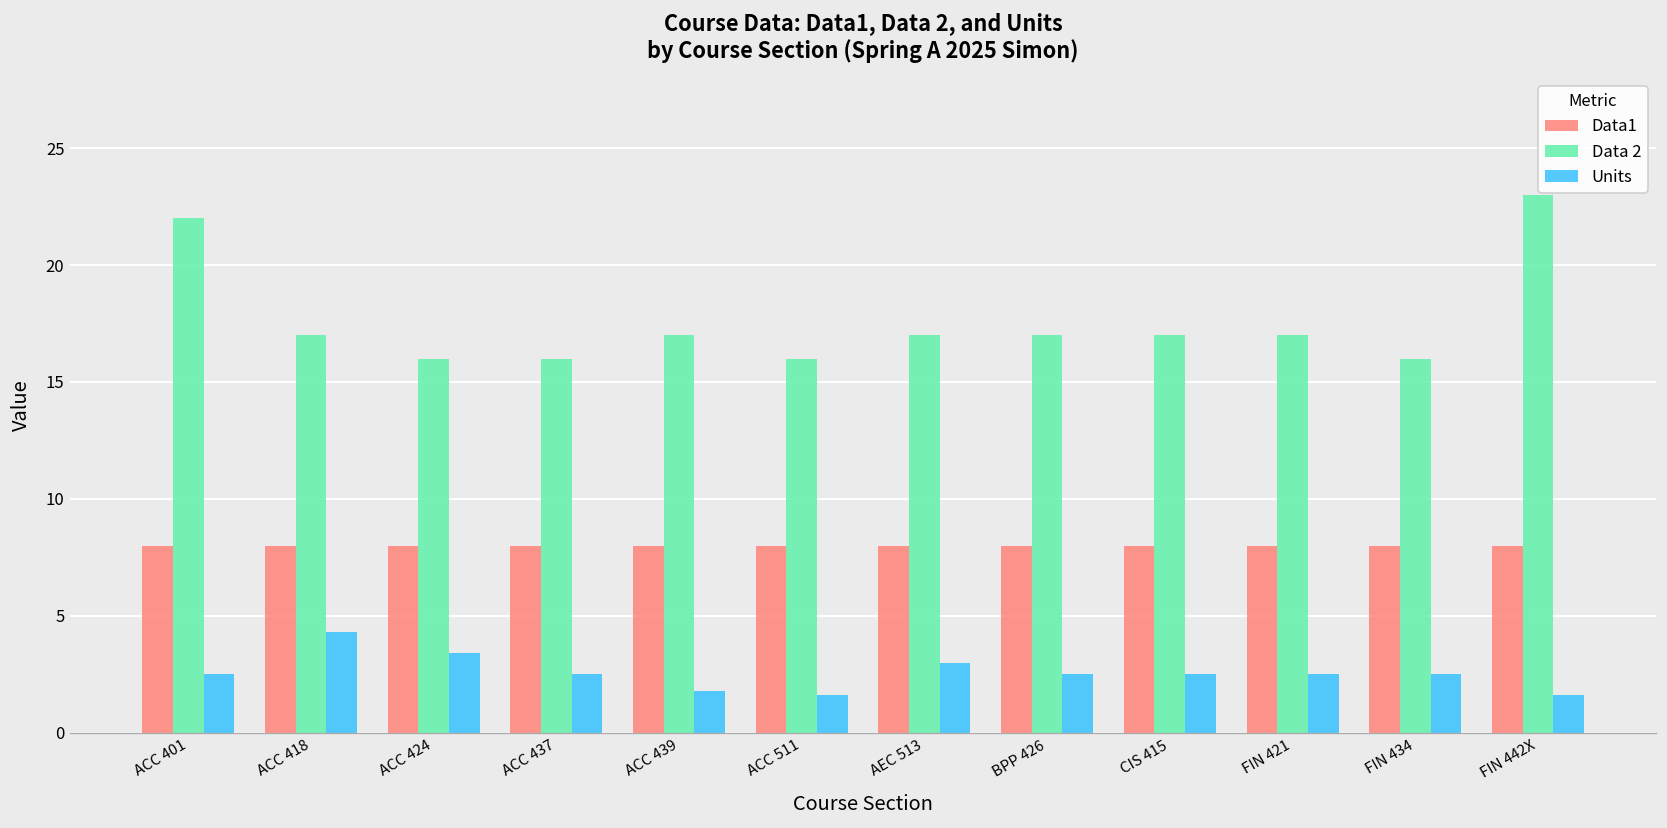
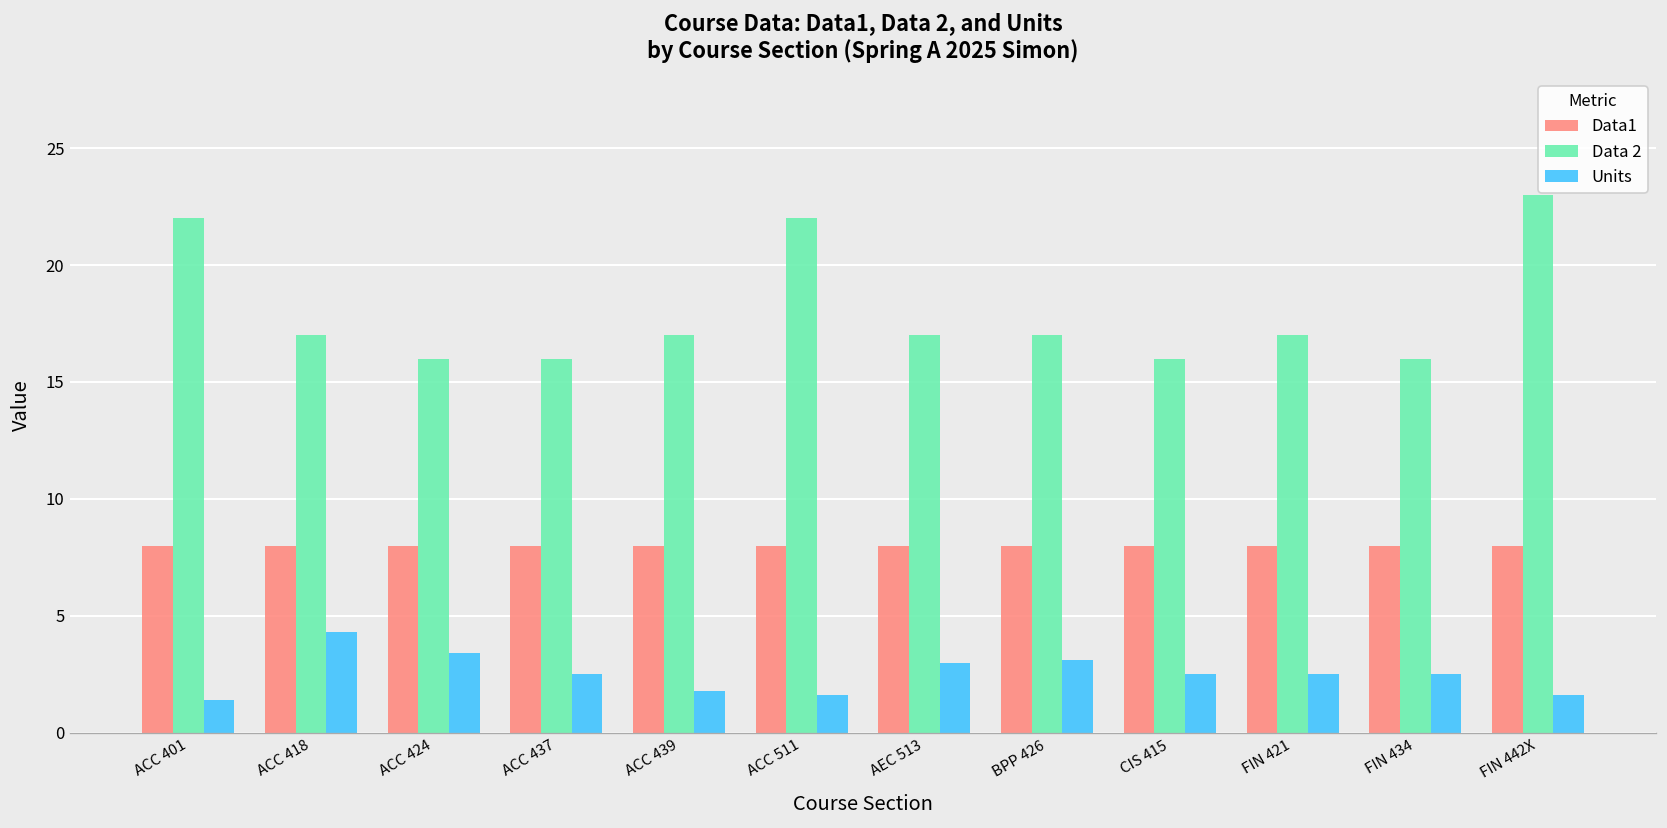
Units, ACC 401: 2.5 -> 1.4
Data 2, ACC 511: 16 -> 22
Units, BPP 426: 2.5 -> 3.1
Data 2, CIS 415: 17 -> 16
